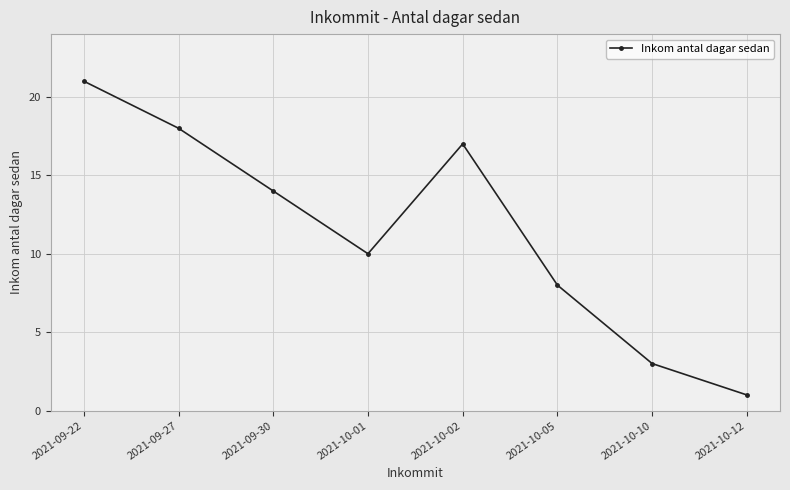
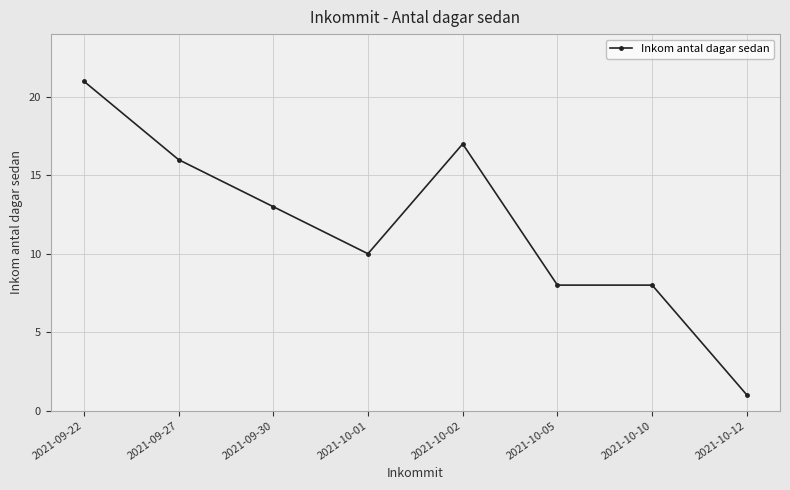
2021-09-27: 18 -> 16
2021-09-30: 14 -> 13
2021-10-10: 3 -> 8
